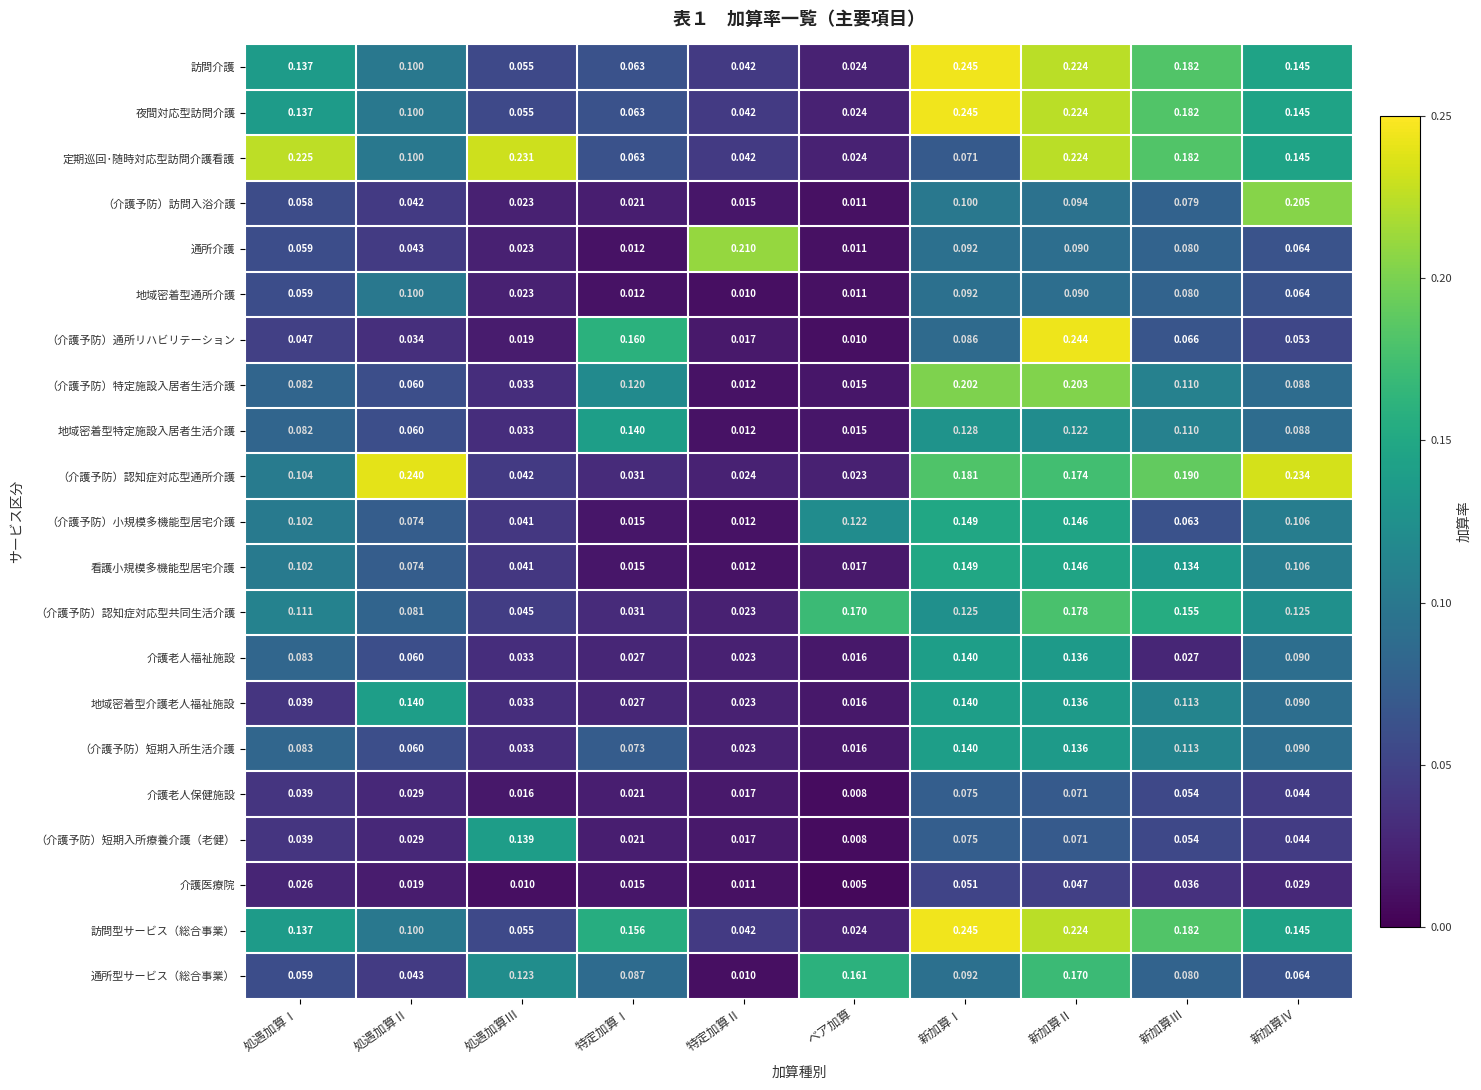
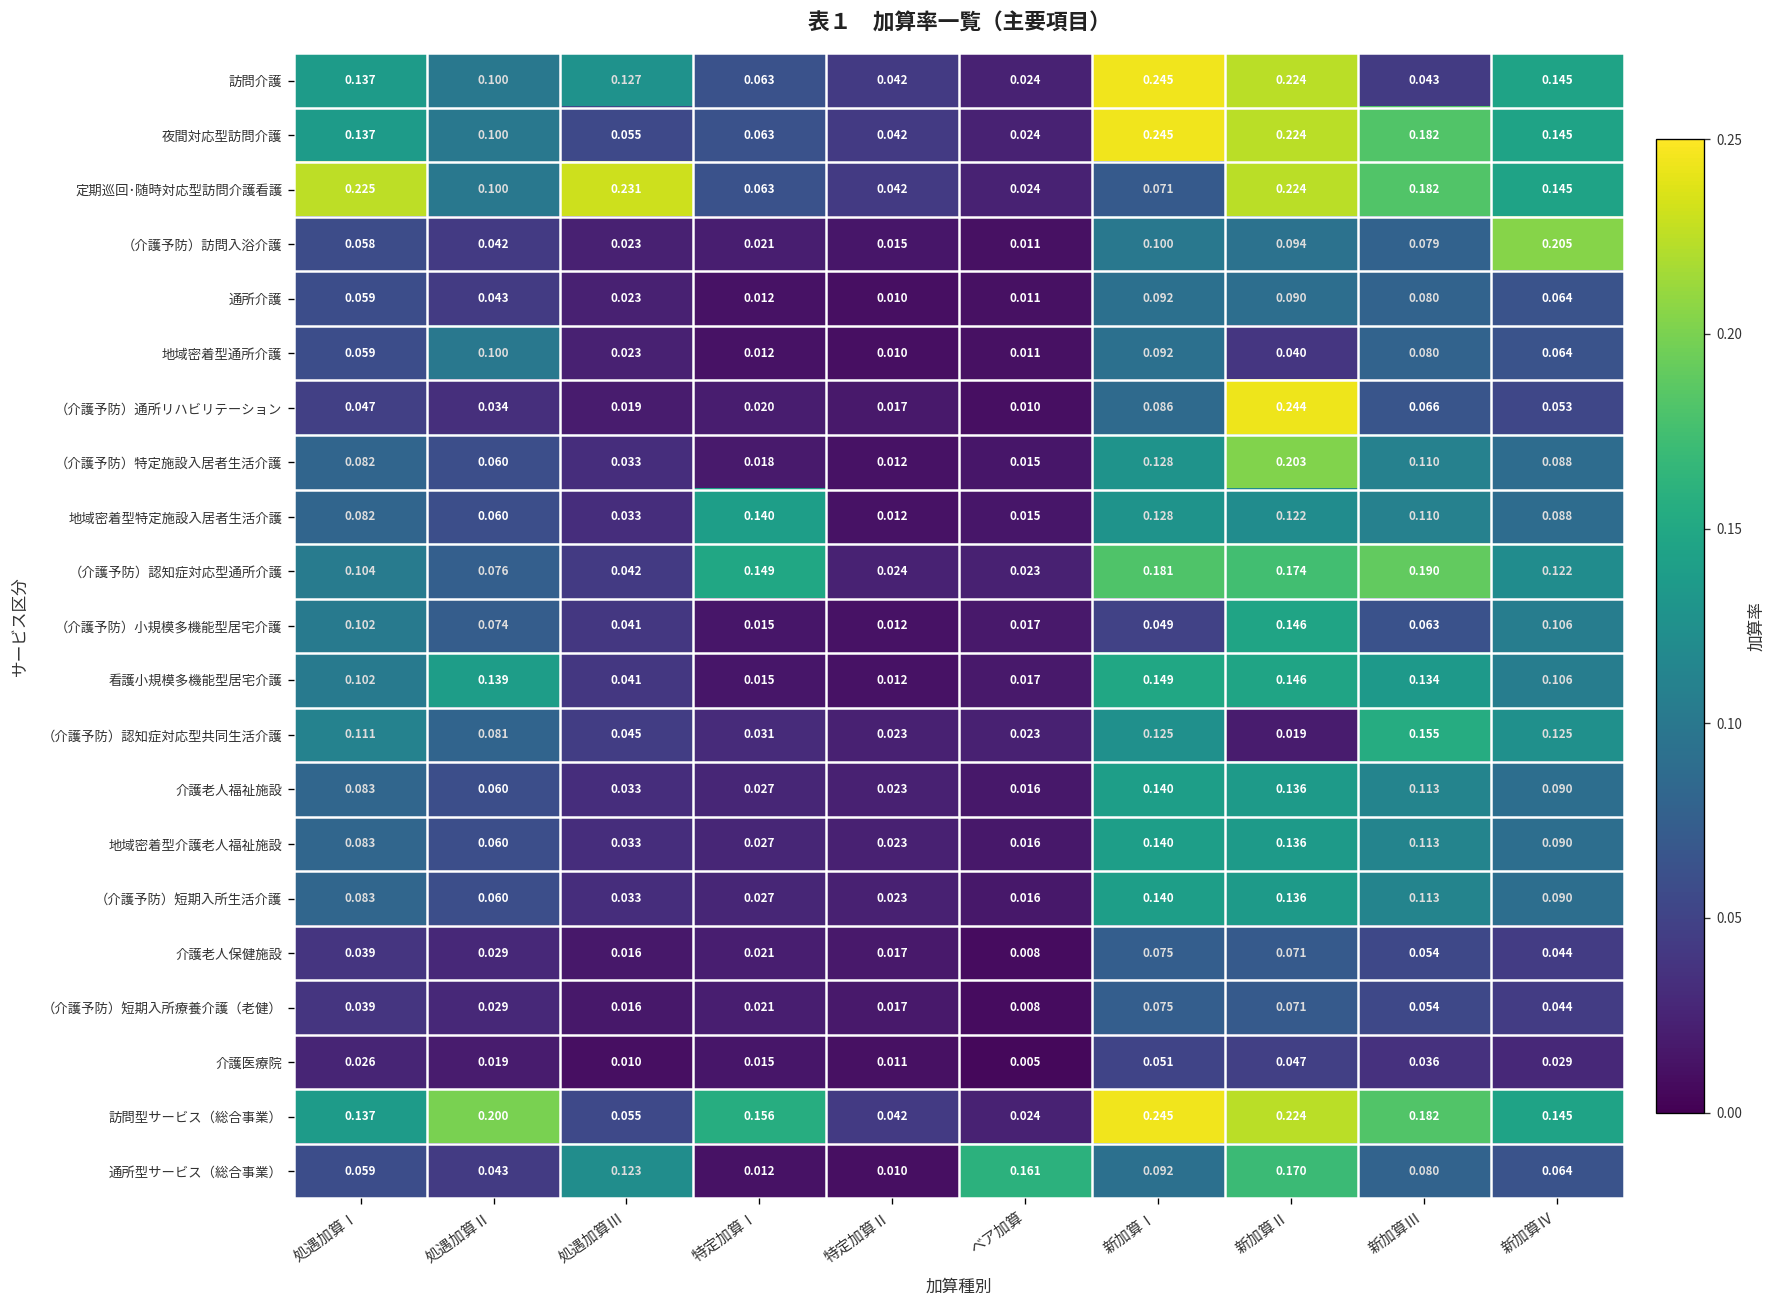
訪問介護, 処遇加算Ⅲ: 0.055 -> 0.127
訪問介護, 新加算Ⅲ: 0.182 -> 0.043
通所介護, 特定加算Ⅱ: 0.210 -> 0.010
地域密着型通所介護, 新加算Ⅱ: 0.090 -> 0.040
（介護予防）通所リハビリテーション, 特定加算Ⅰ: 0.160 -> 0.020
（介護予防）特定施設入居者生活介護, 特定加算Ⅰ: 0.120 -> 0.018
（介護予防）特定施設入居者生活介護, 新加算Ⅰ: 0.202 -> 0.128
（介護予防）認知症対応型通所介護, 処遇加算Ⅱ: 0.240 -> 0.076
（介護予防）認知症対応型通所介護, 特定加算Ⅰ: 0.031 -> 0.149
（介護予防）認知症対応型通所介護, 新加算Ⅳ: 0.234 -> 0.122
（介護予防）小規模多機能型居宅介護, ベア加算: 0.122 -> 0.017
（介護予防）小規模多機能型居宅介護, 新加算Ⅰ: 0.149 -> 0.049
看護小規模多機能型居宅介護, 処遇加算Ⅱ: 0.074 -> 0.139
（介護予防）認知症対応型共同生活介護, ベア加算: 0.170 -> 0.023
（介護予防）認知症対応型共同生活介護, 新加算Ⅱ: 0.178 -> 0.019
介護老人福祉施設, 新加算Ⅲ: 0.027 -> 0.113
地域密着型介護老人福祉施設, 処遇加算Ⅰ: 0.039 -> 0.083
地域密着型介護老人福祉施設, 処遇加算Ⅱ: 0.140 -> 0.060
（介護予防）短期入所生活介護, 特定加算Ⅰ: 0.073 -> 0.027
（介護予防）短期入所療養介護（老健）, 処遇加算Ⅲ: 0.139 -> 0.016
訪問型サービス（総合事業）, 処遇加算Ⅱ: 0.100 -> 0.200
通所型サービス（総合事業）, 特定加算Ⅰ: 0.087 -> 0.012
